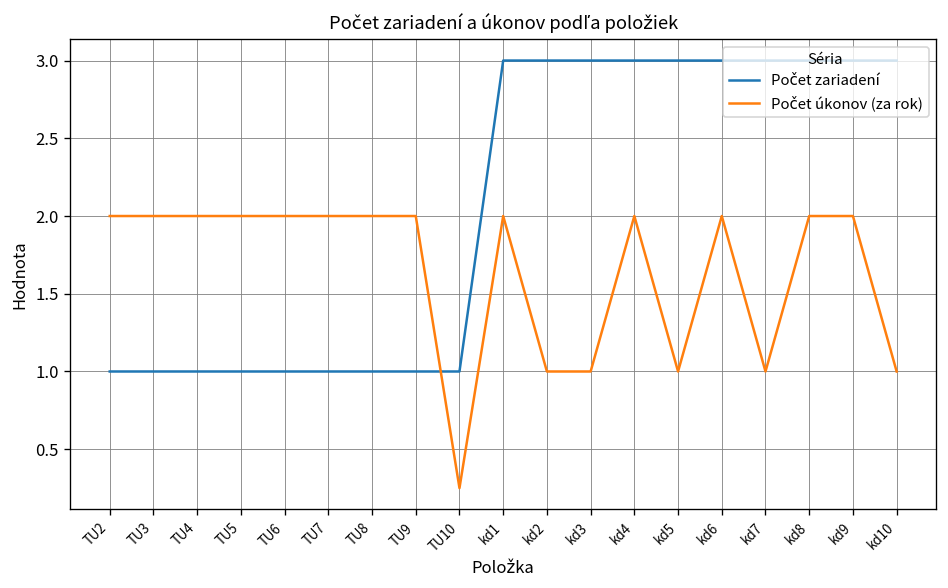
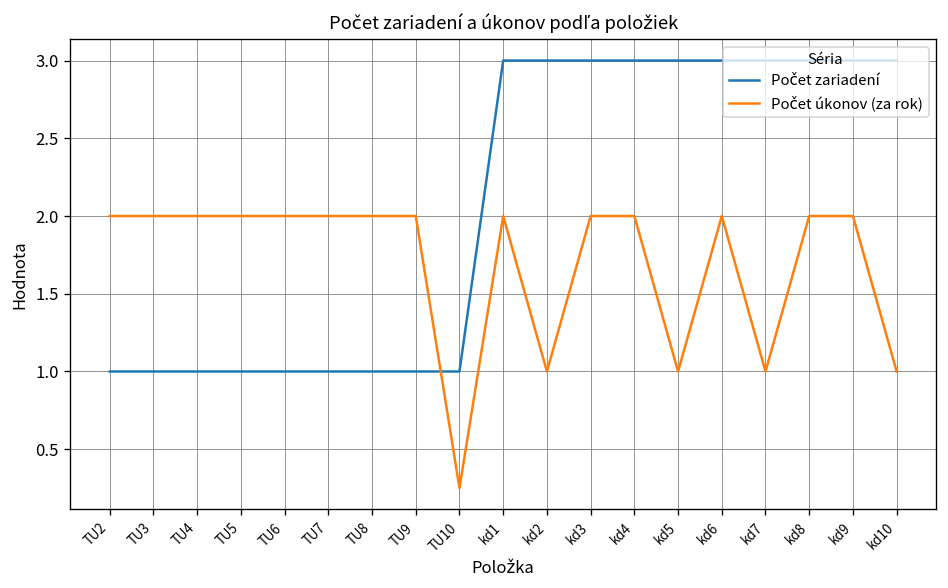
Počet úkonov (za rok), kd3: 1 -> 2
